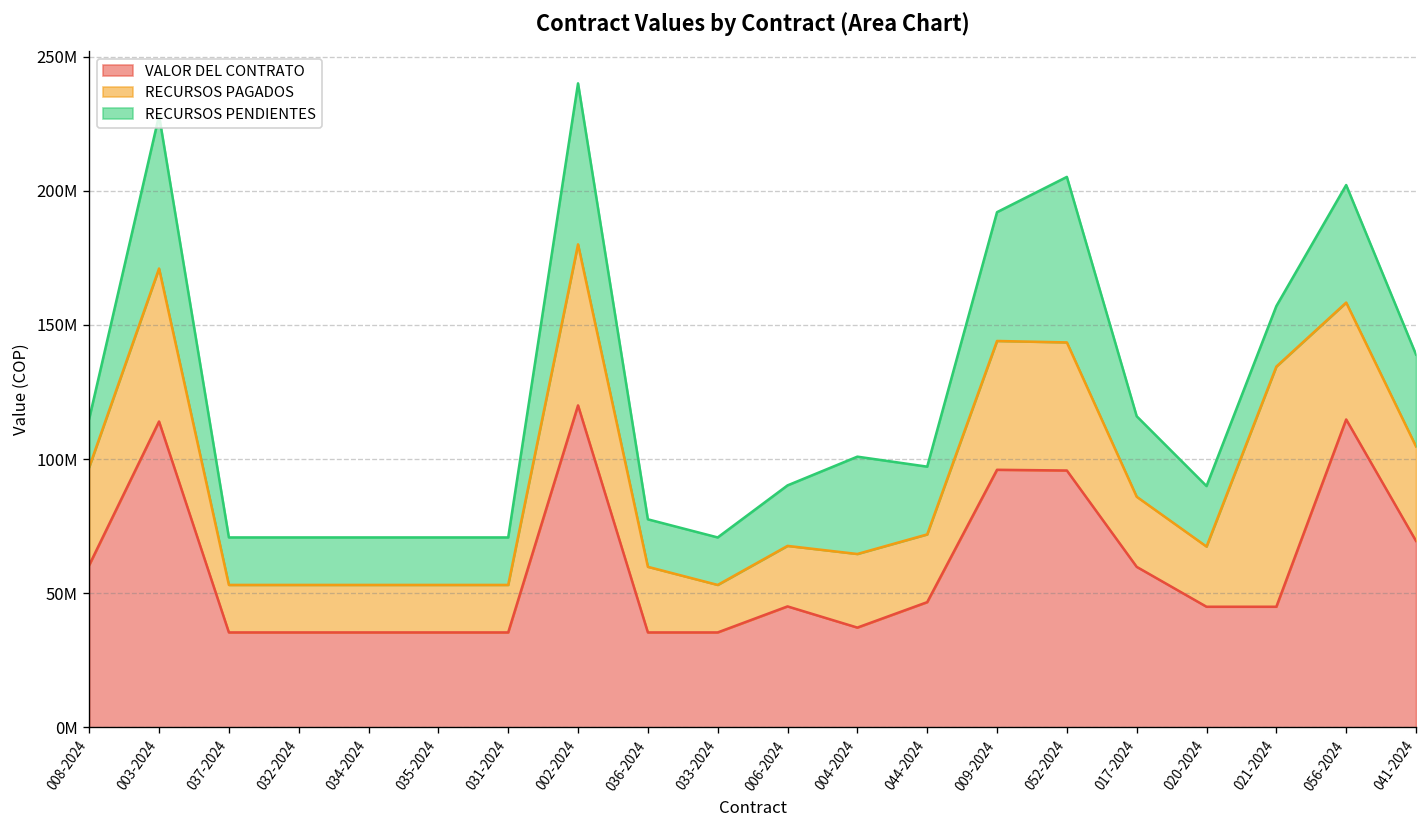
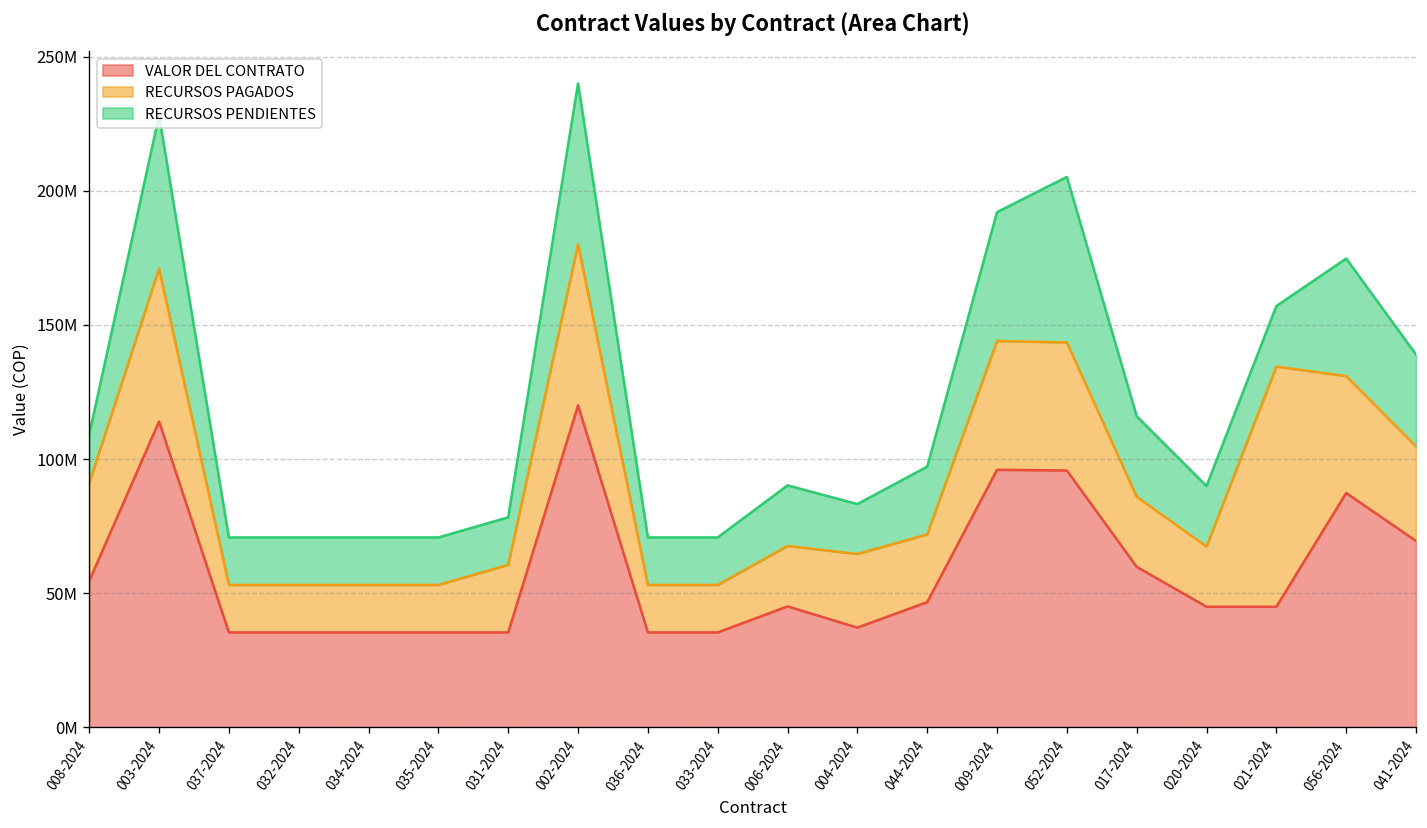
VALOR DEL CONTRATO, 008-2024: 60000000 -> 55000000
RECURSOS PAGADOS, 031-2024: 18000000 -> 25000000
RECURSOS PAGADOS, 036-2024: 24000000 -> 18000000
RECURSOS PENDIENTES, 004-2024: 36000000 -> 19000000
VALOR DEL CONTRATO, 056-2024: 115000000 -> 87000000
